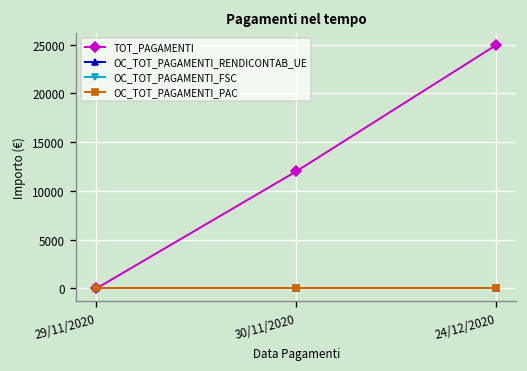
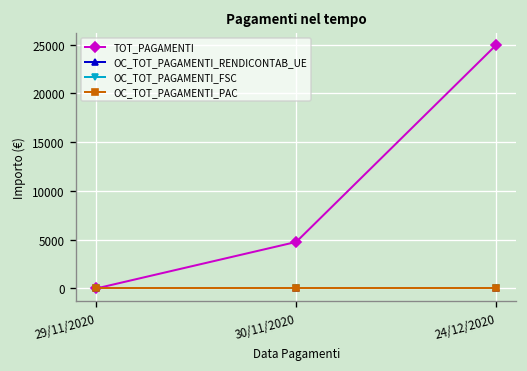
TOT_PAGAMENTI, 30/11/2020: 12000 -> 5000
